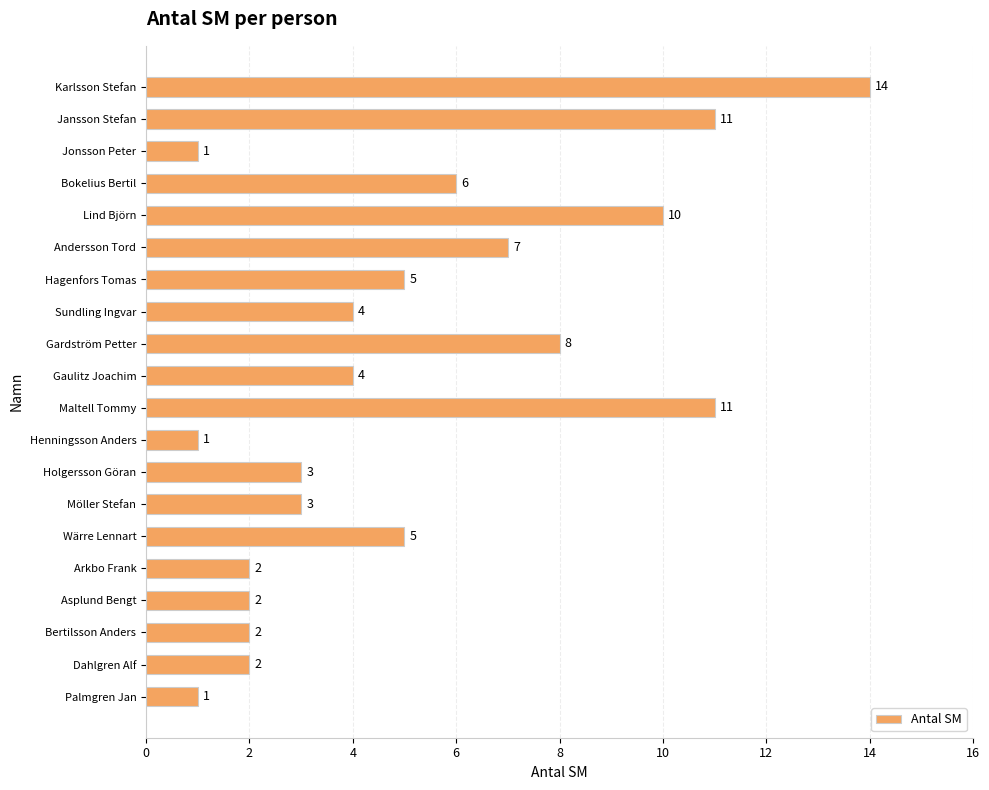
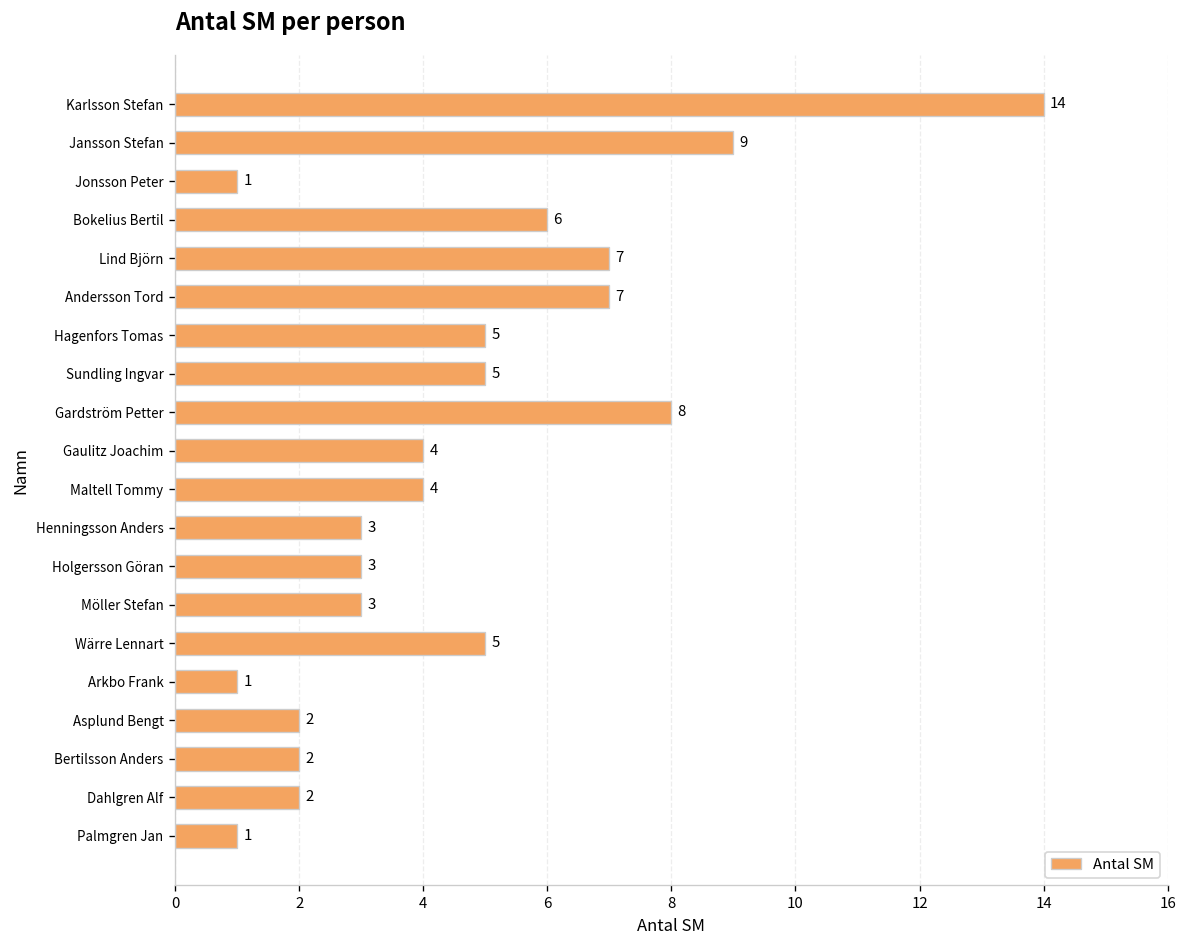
Jansson Stefan: 11 -> 9
Lind Björn: 10 -> 7
Sundling Ingvar: 4 -> 5
Maltell Tommy: 11 -> 4
Henningsson Anders: 1 -> 3
Arkbo Frank: 2 -> 1
